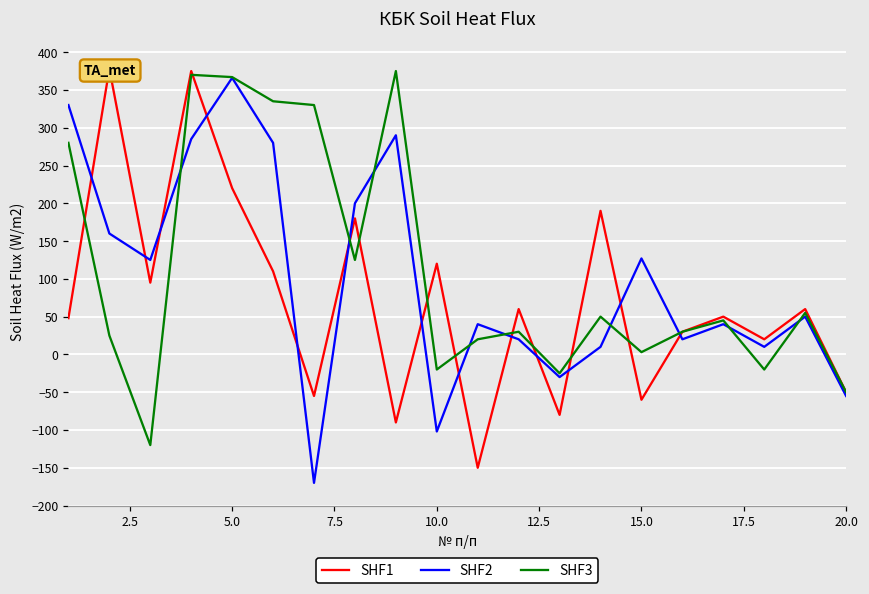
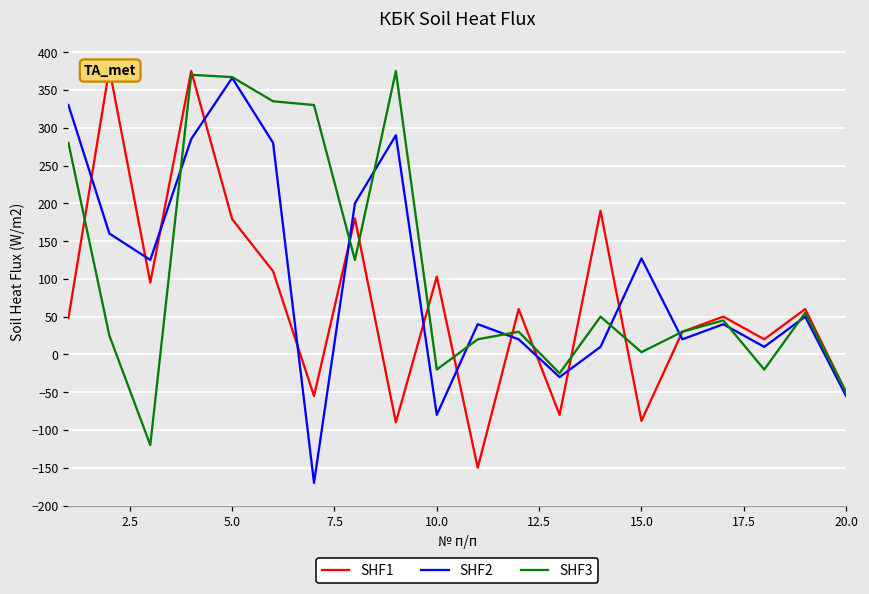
SHF1, 5.0: 220 -> 180
SHF1, 10.0: 120 -> 100
SHF2, 10.0: -100 -> -80
SHF1, 15.0: -60 -> -90
